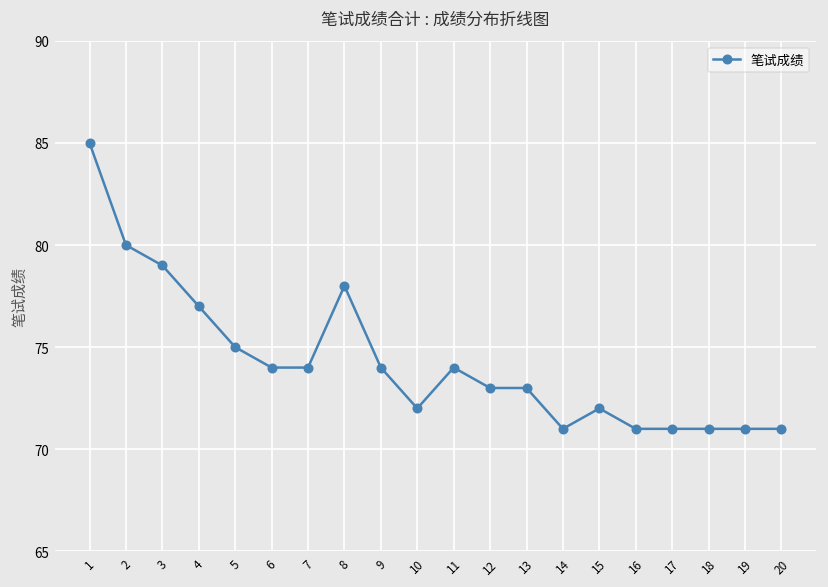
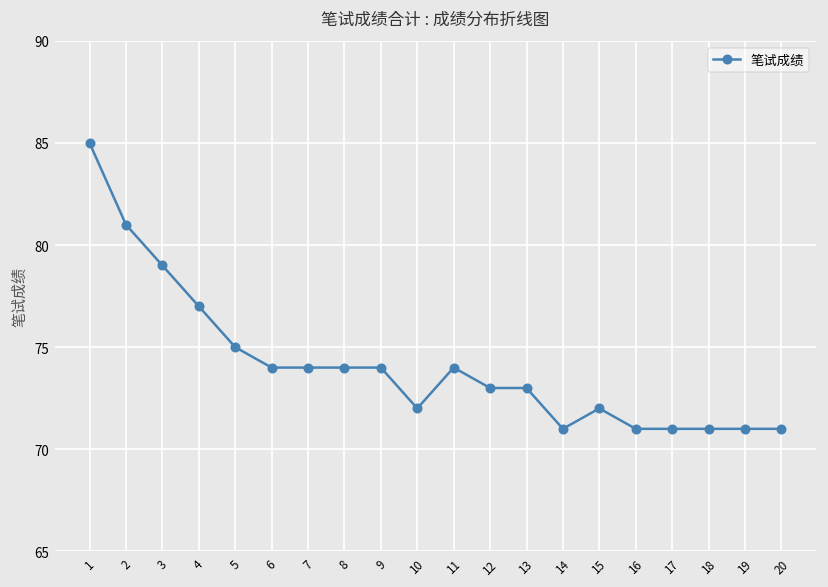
2: 80 -> 81
8: 78 -> 74
